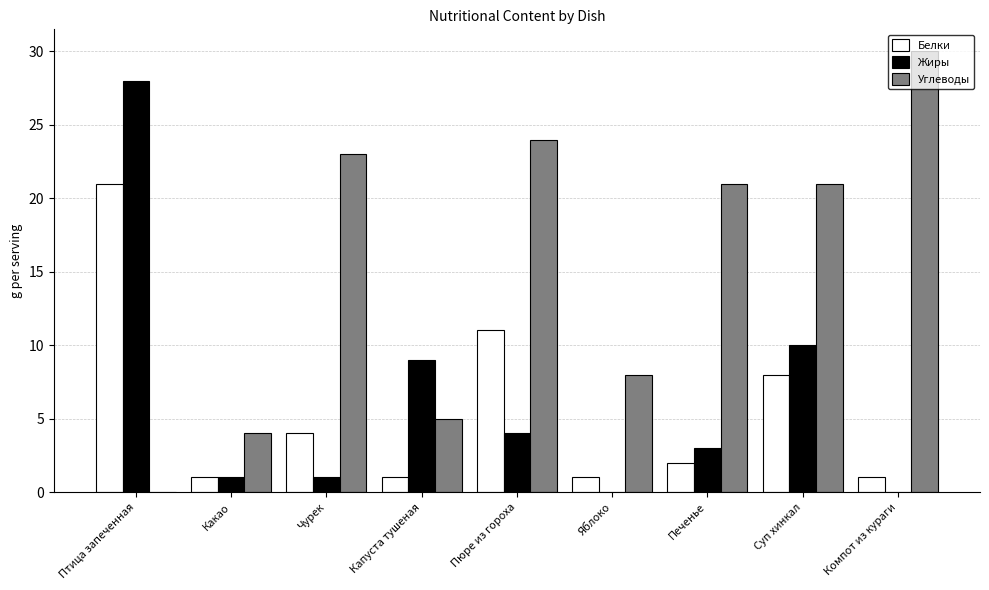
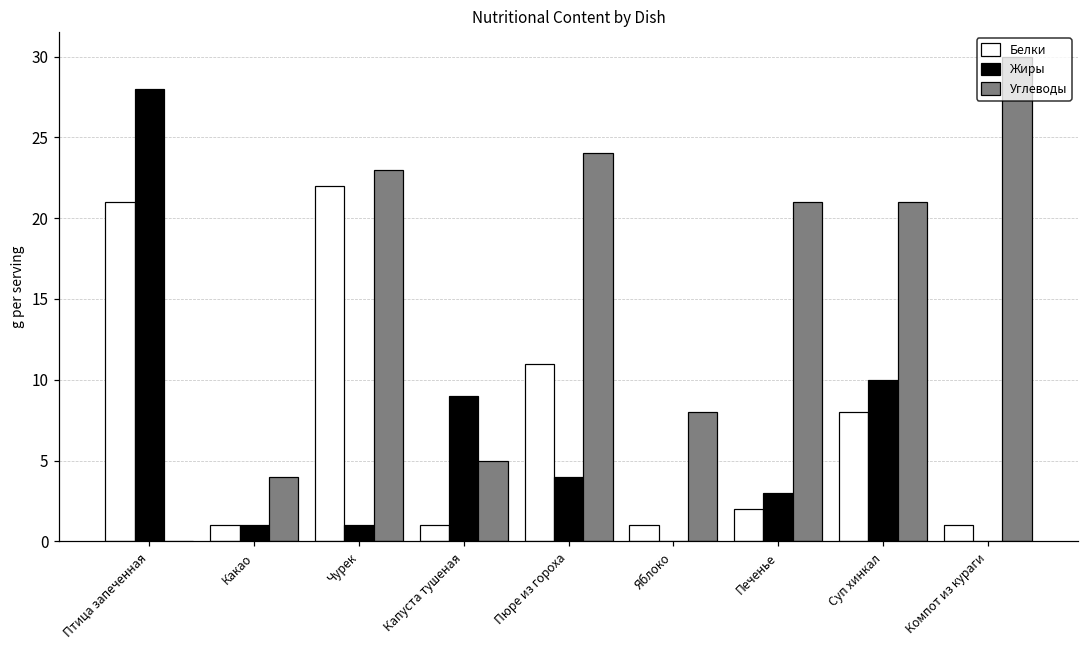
Белки, Чурек: 4 -> 22
